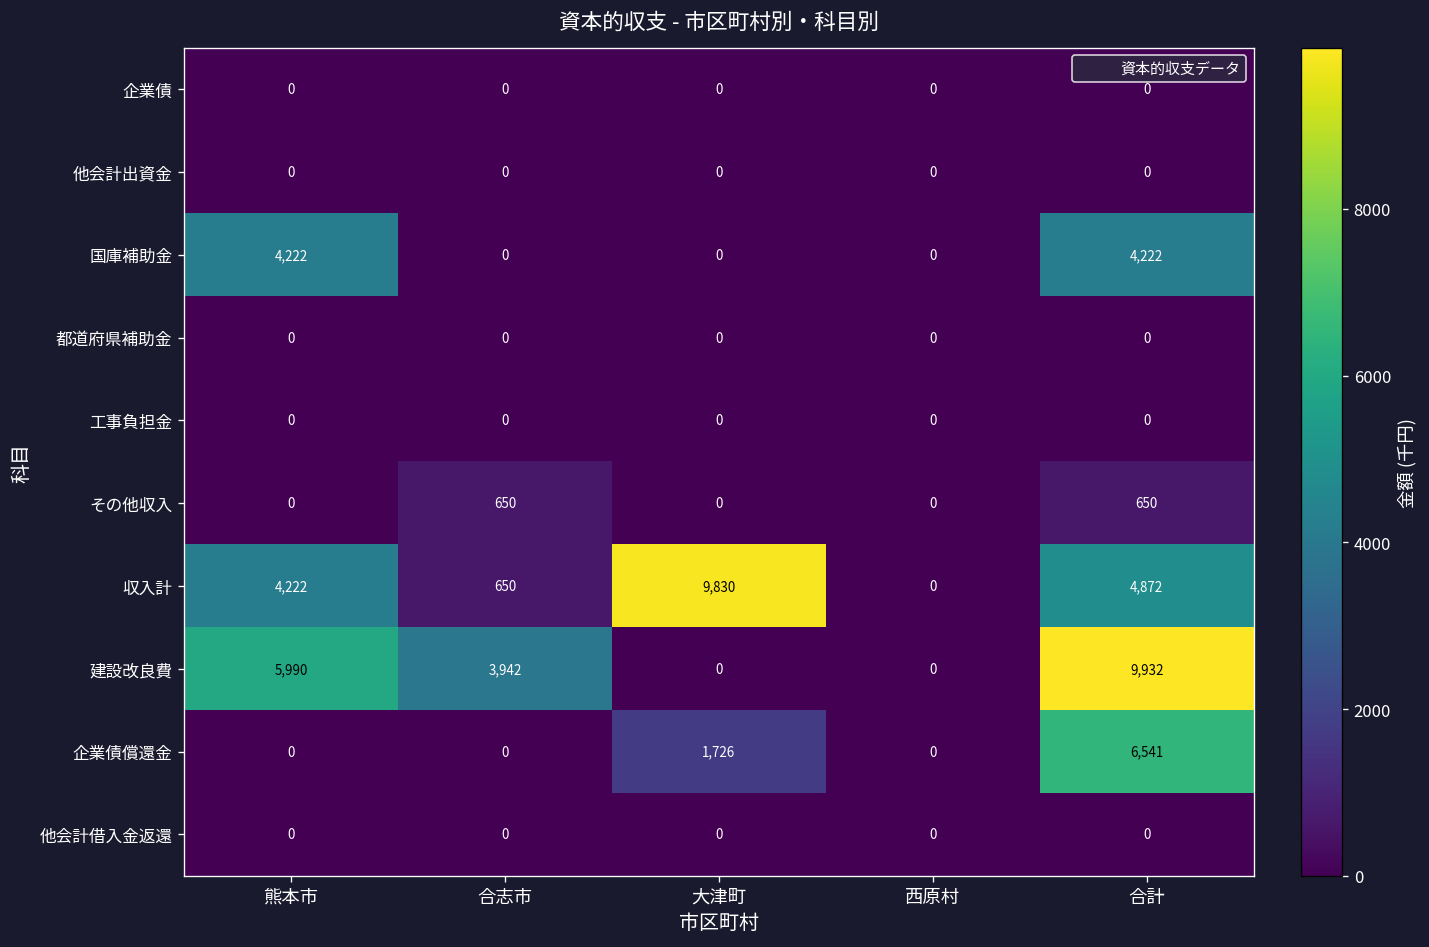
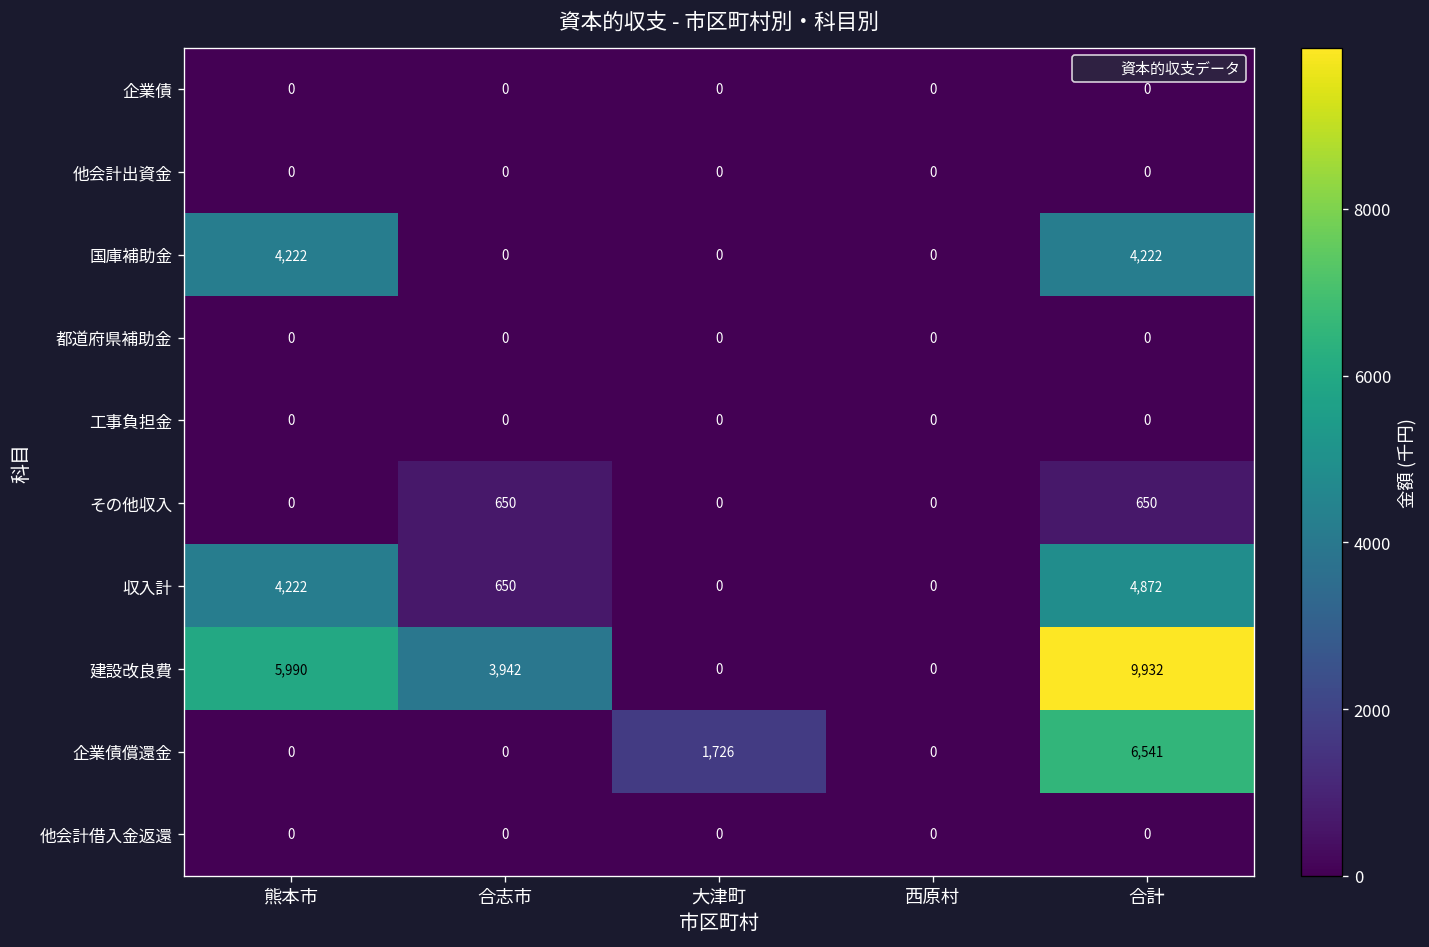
収入計, 大津町: 9,830 -> 0
